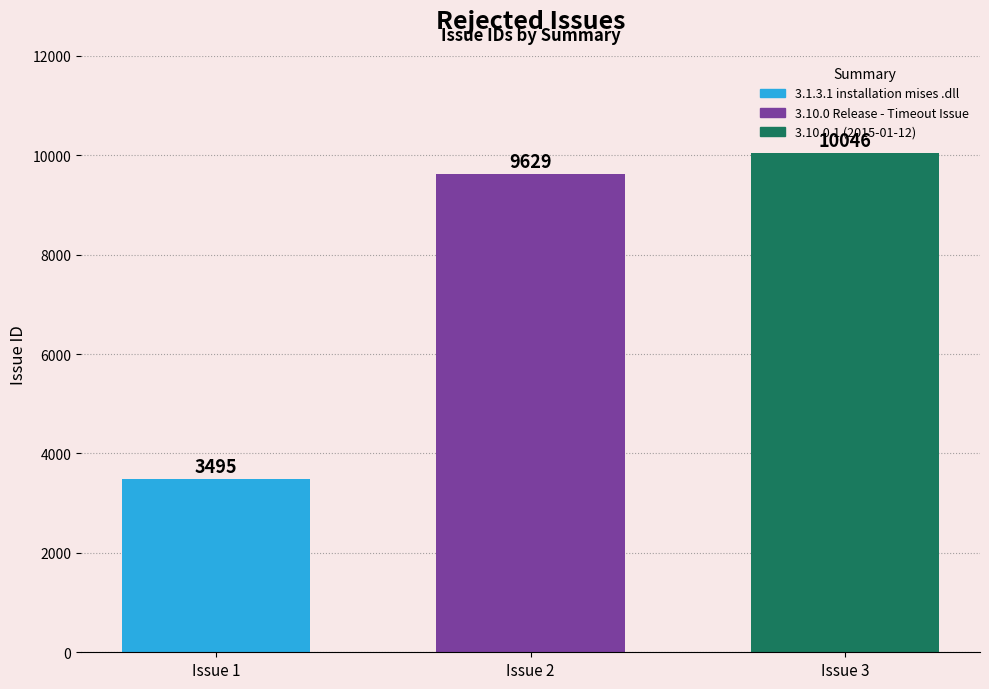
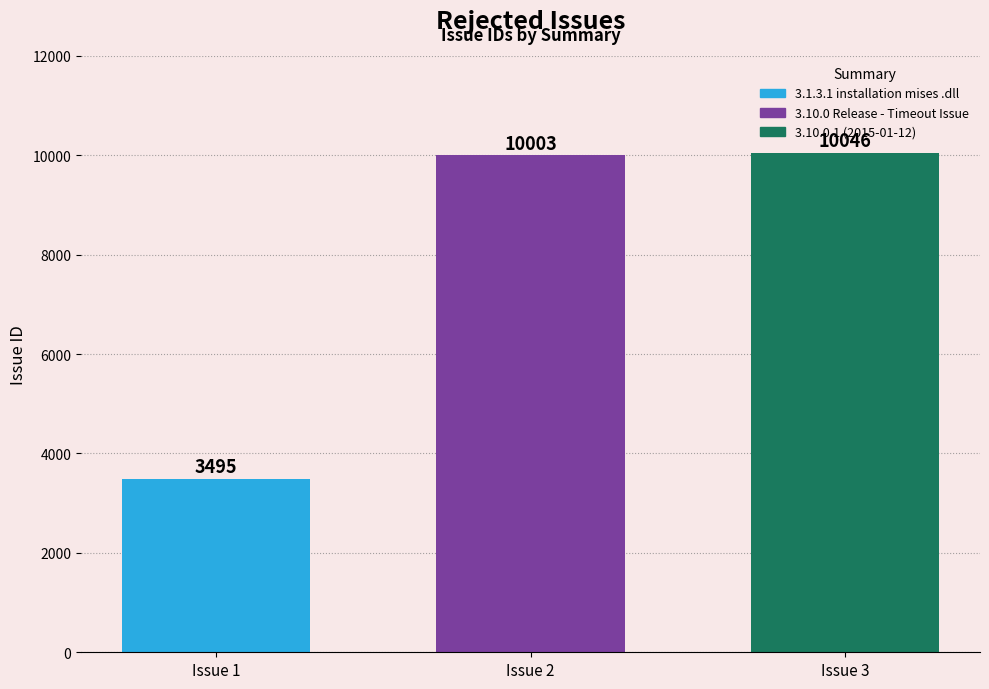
Issue 2: 9629 -> 10003
